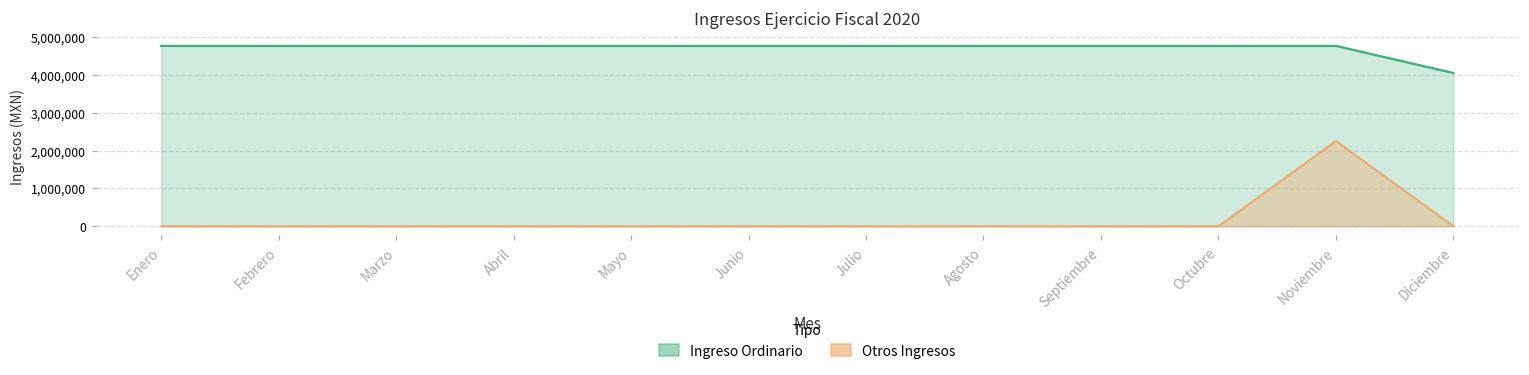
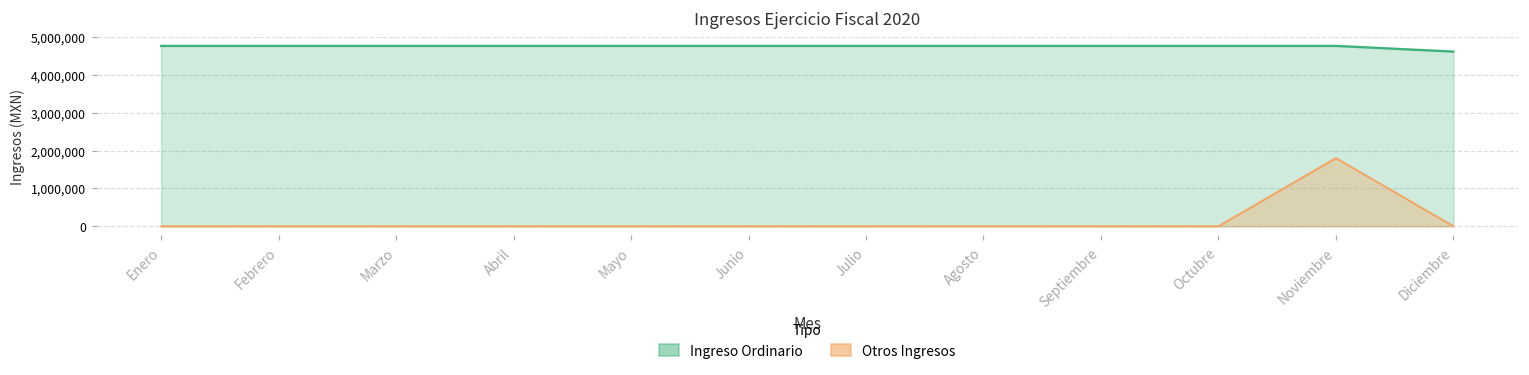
Otros Ingresos, Noviembre: 2,300,000 -> 1,800,000
Ingreso Ordinario, Diciembre: 4,000,000 -> 4,600,000
